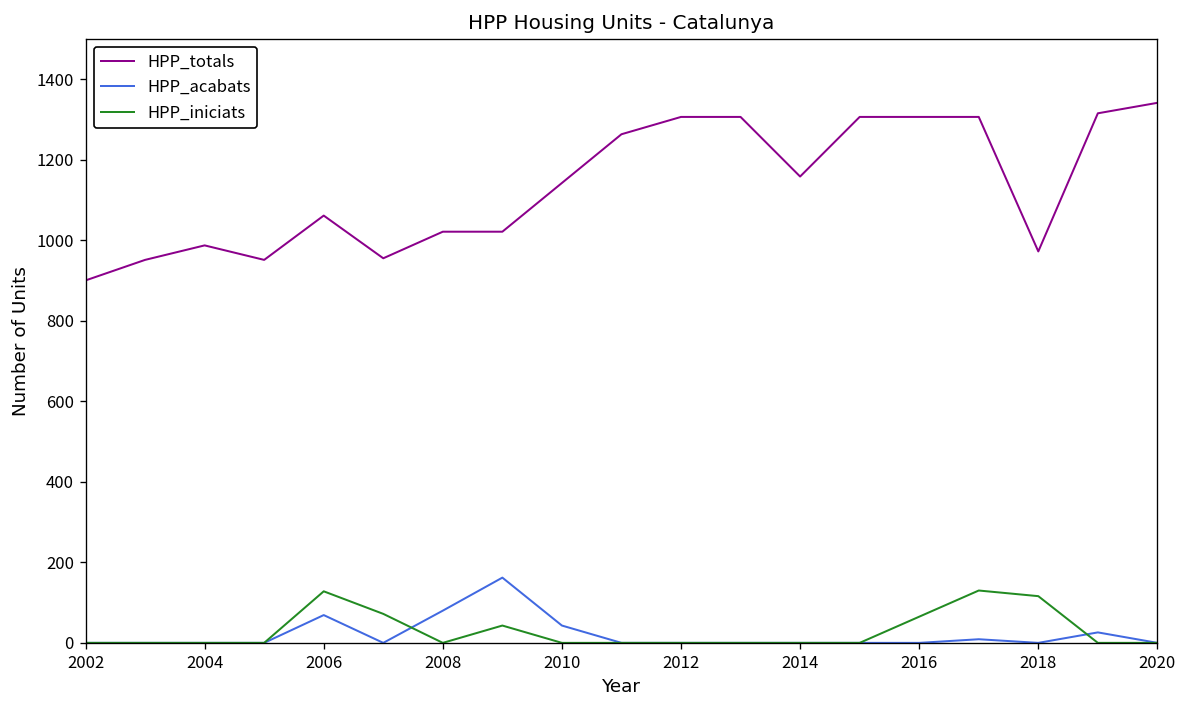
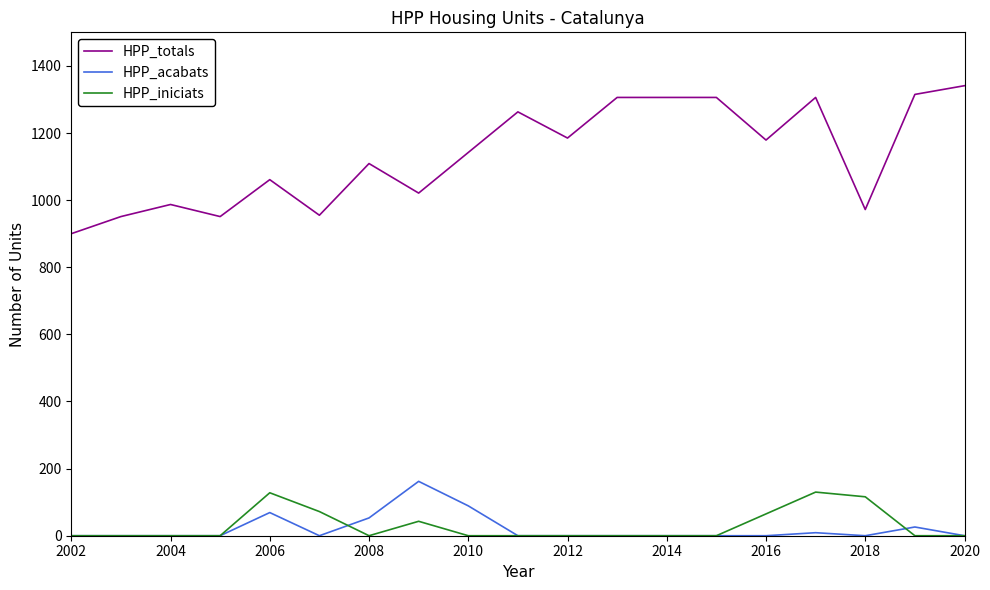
HPP_totals, 2008: 1020 -> 1110
HPP_acabats, 2008: 80 -> 50
HPP_acabats, 2010: 40 -> 90
HPP_totals, 2012: 1310 -> 1190
HPP_totals, 2014: 1160 -> 1310
HPP_totals, 2016: 1310 -> 1180
